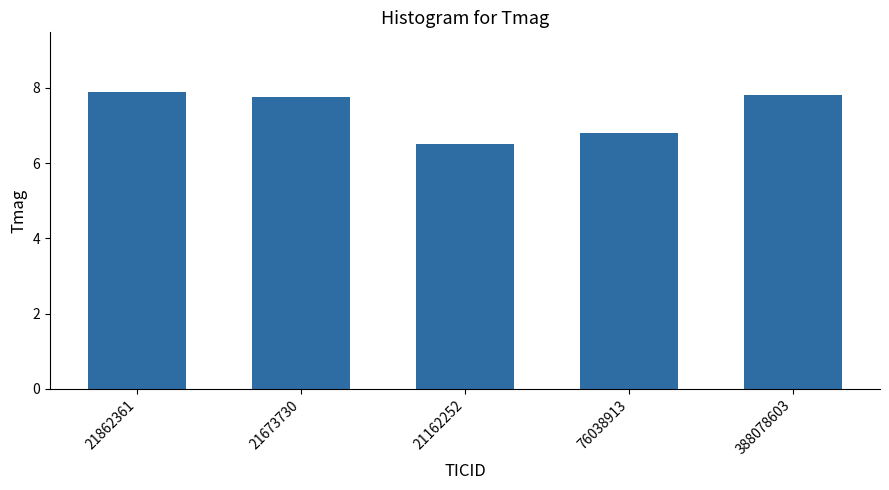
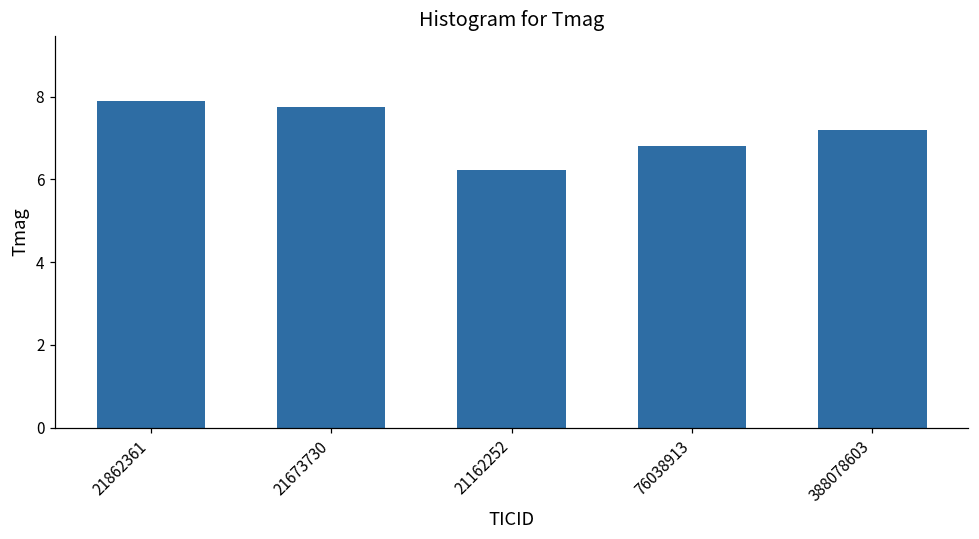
21162252: 6.5 -> 6.2
388078603: 7.8 -> 7.2
